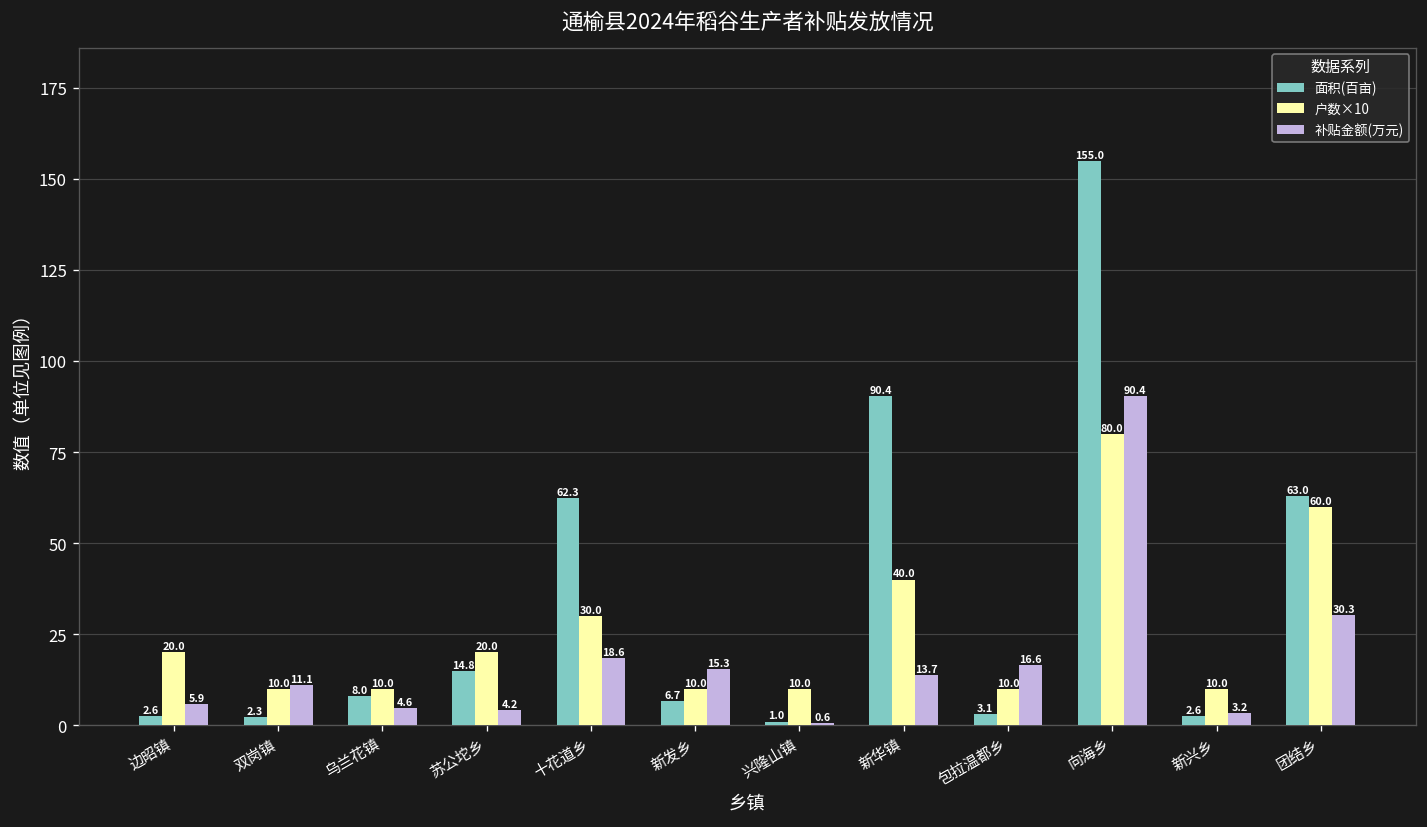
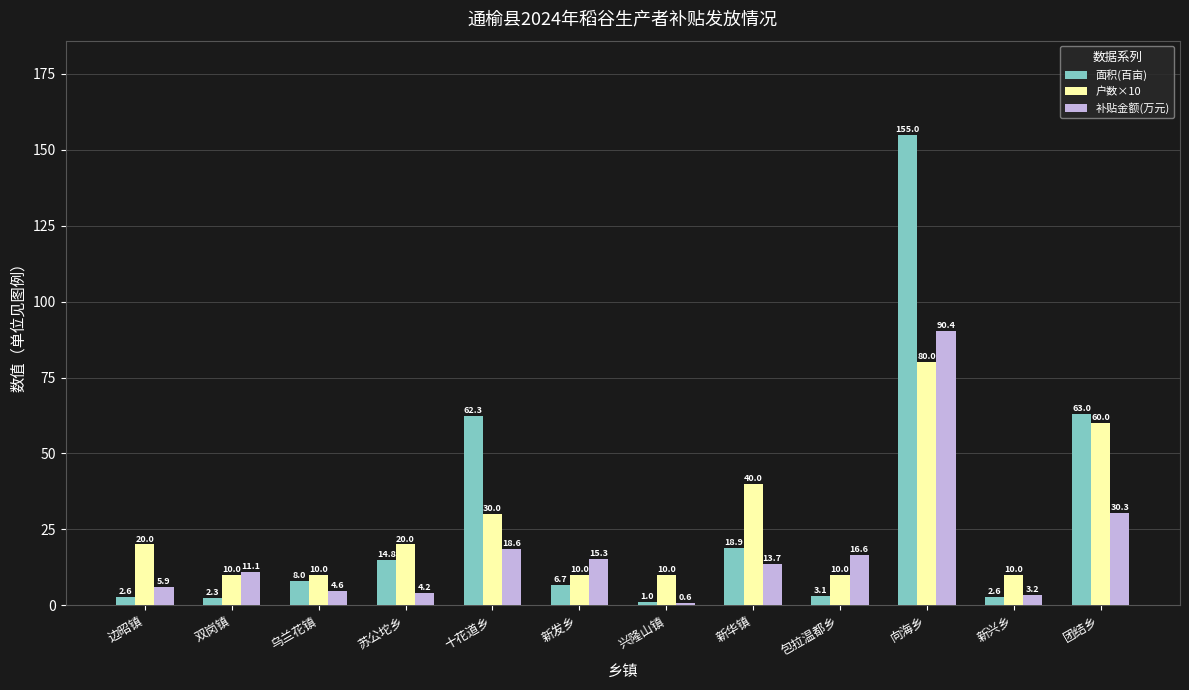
面积(百亩), 新华镇: 90.4 -> 18.9
